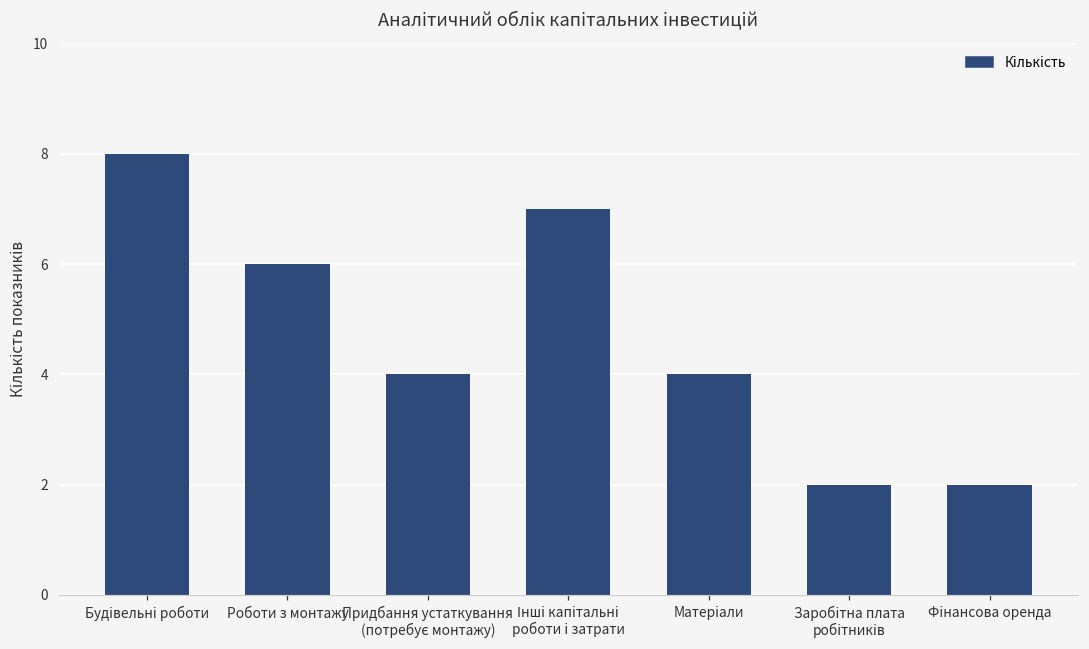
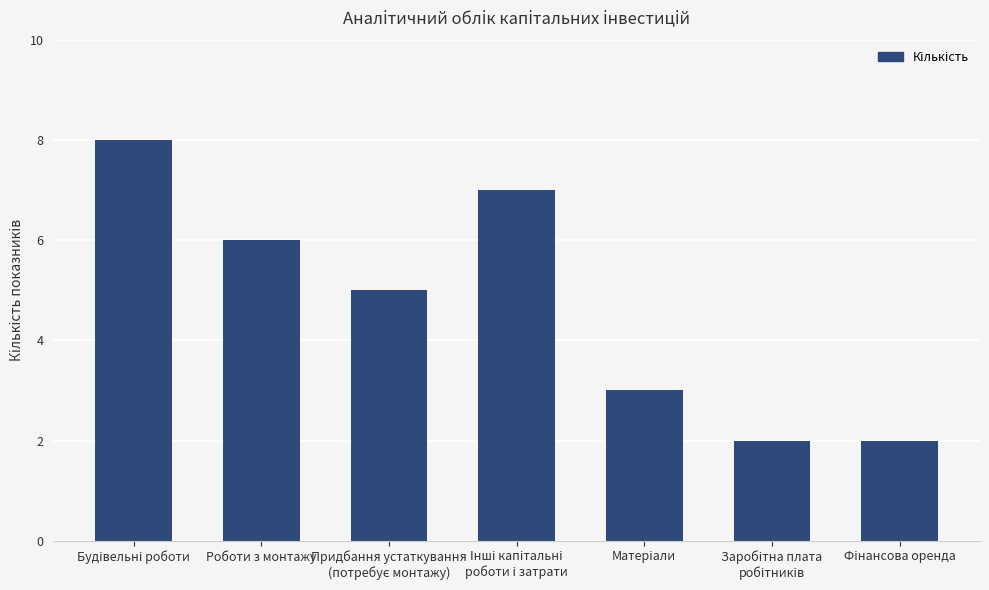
Придбання устаткування (потребує монтажу): 4 -> 5
Матеріали: 4 -> 3
